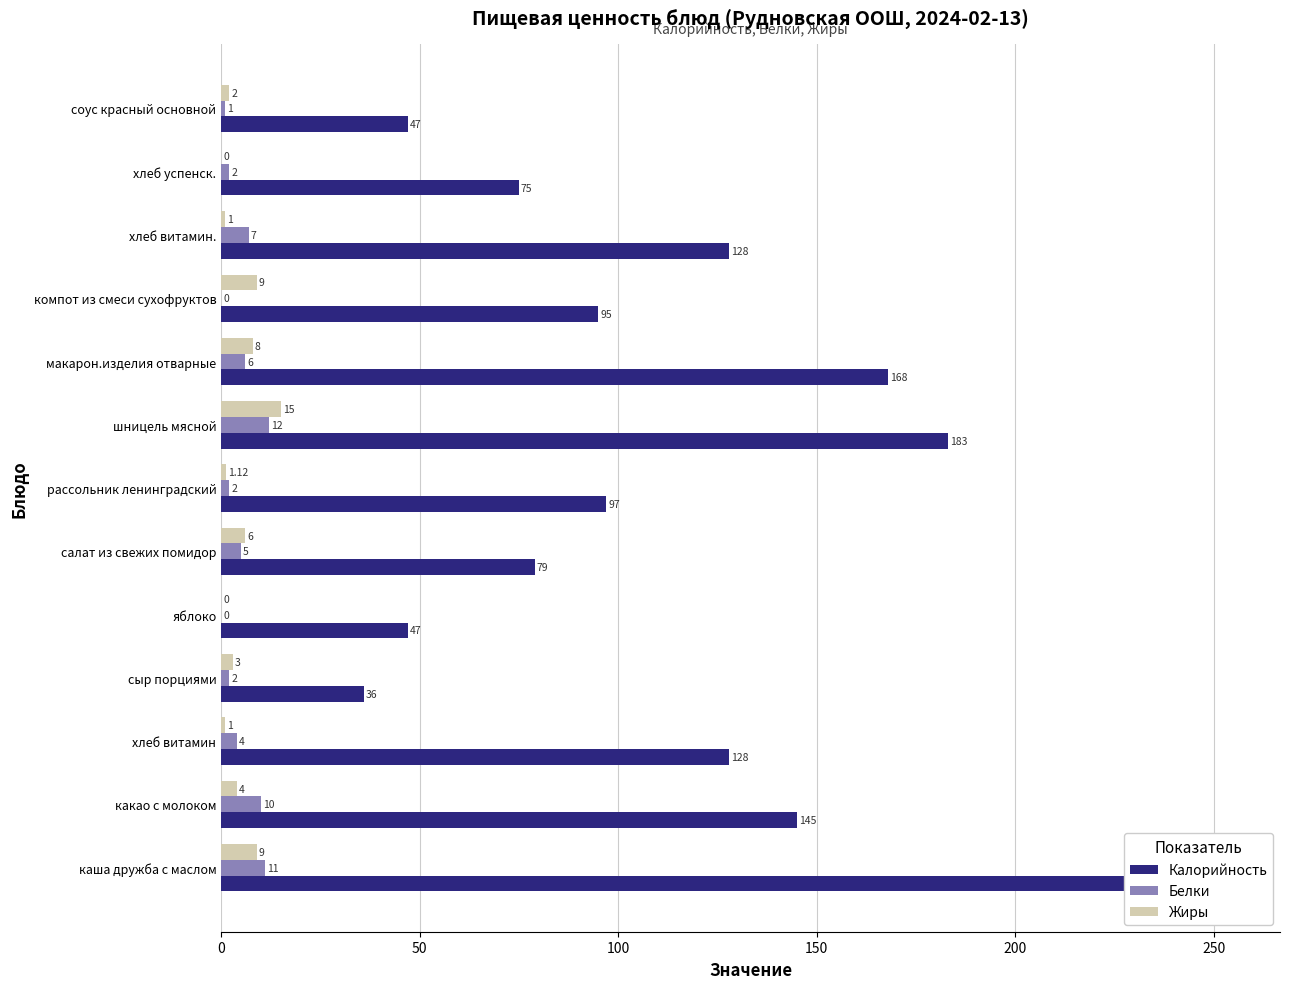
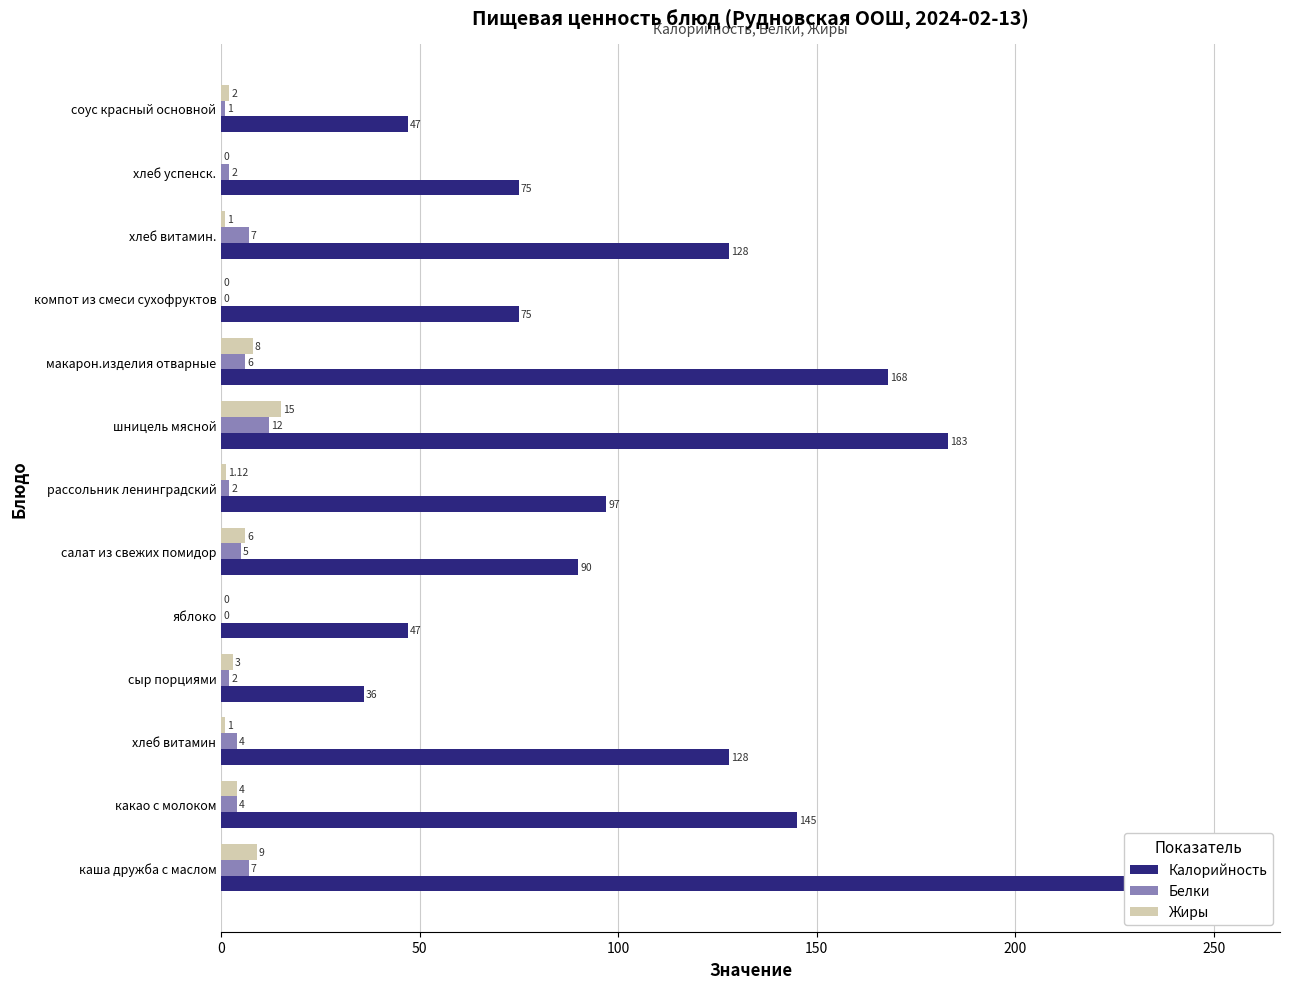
Жиры, компот из смеси сухофруктов: 9 -> 0
Калорийность, компот из смеси сухофруктов: 95 -> 75
Калорийность, салат из свежих помидор: 79 -> 90
Белки, какао с молоком: 10 -> 4
Белки, каша дружба с маслом: 11 -> 7
